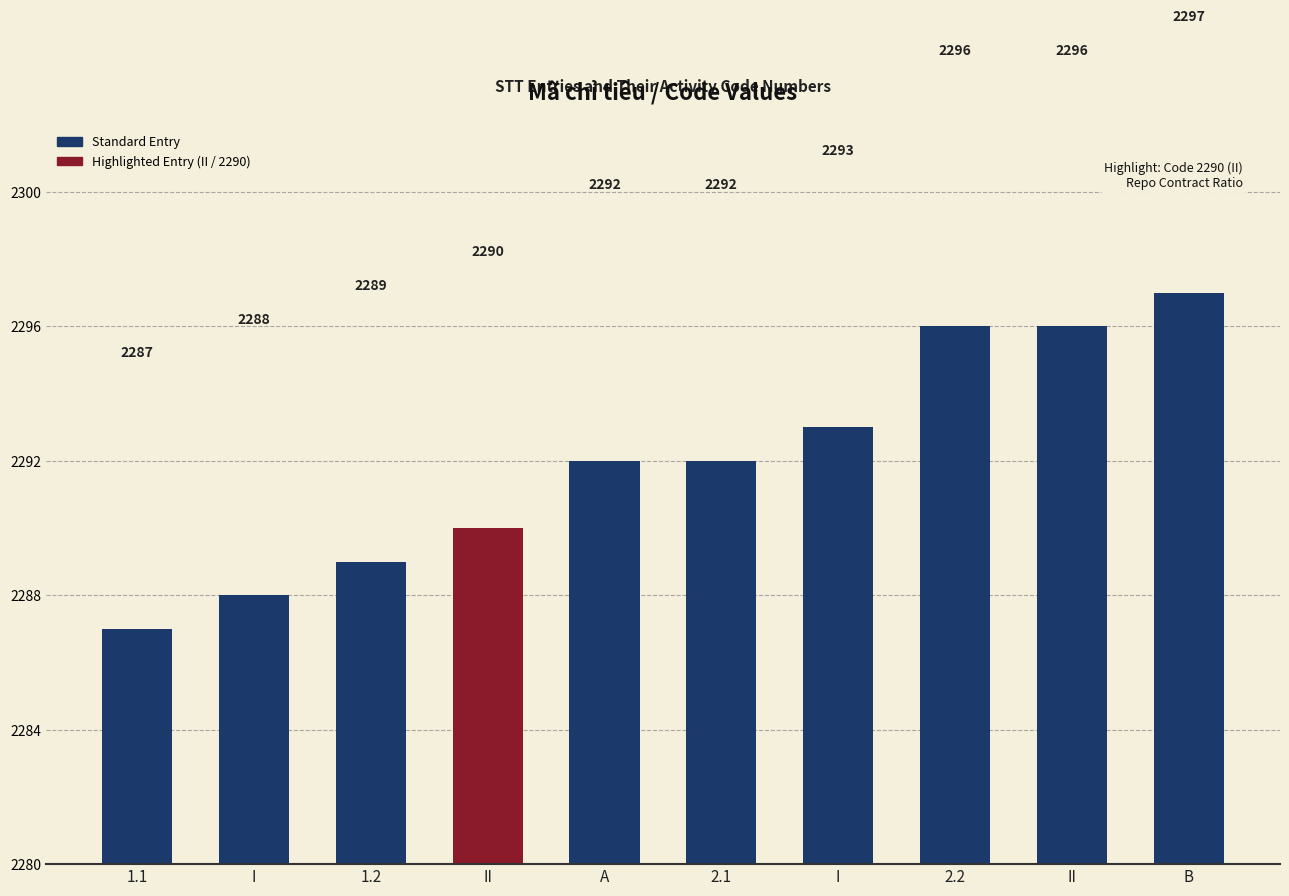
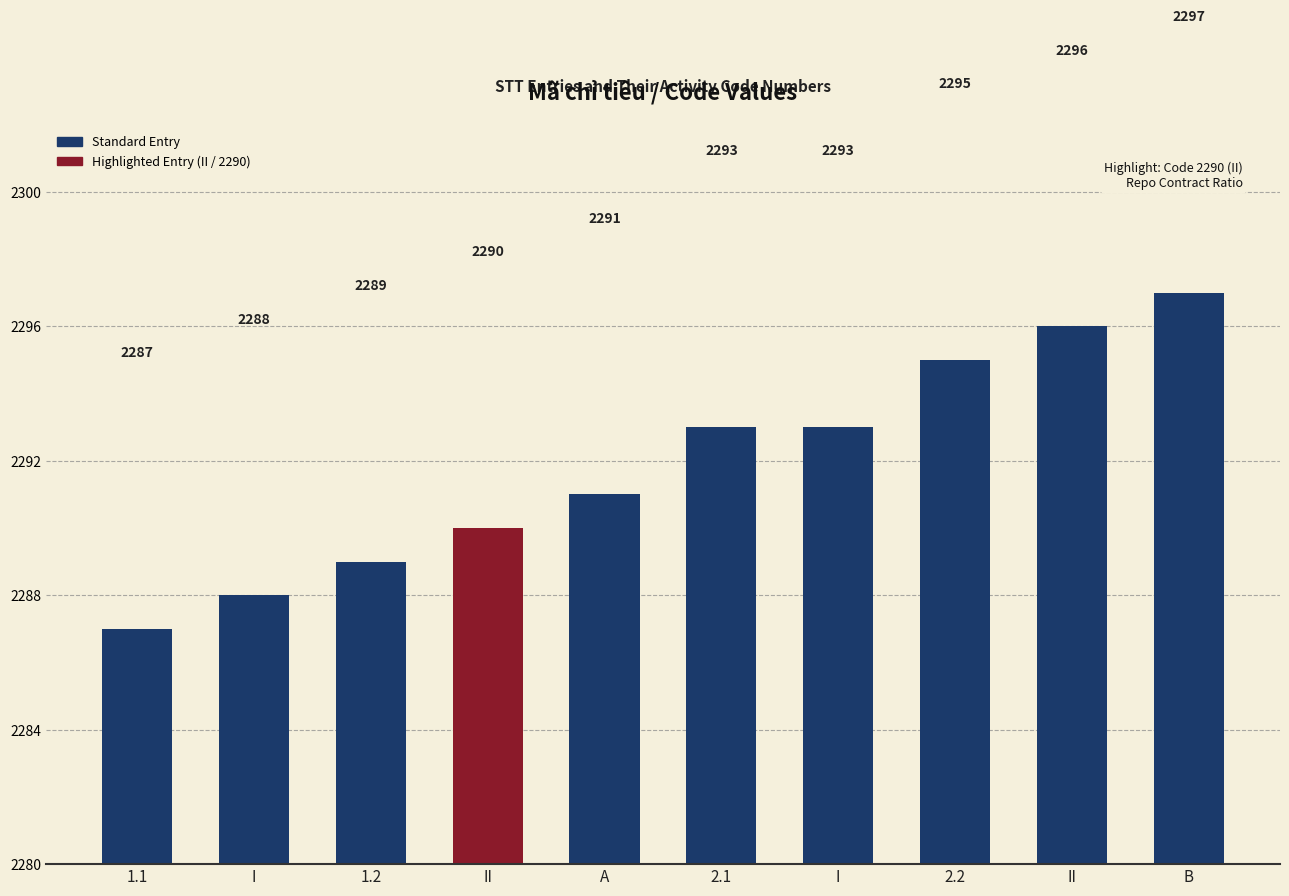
A: 2292 -> 2291
2.1: 2292 -> 2293
2.2: 2296 -> 2295
